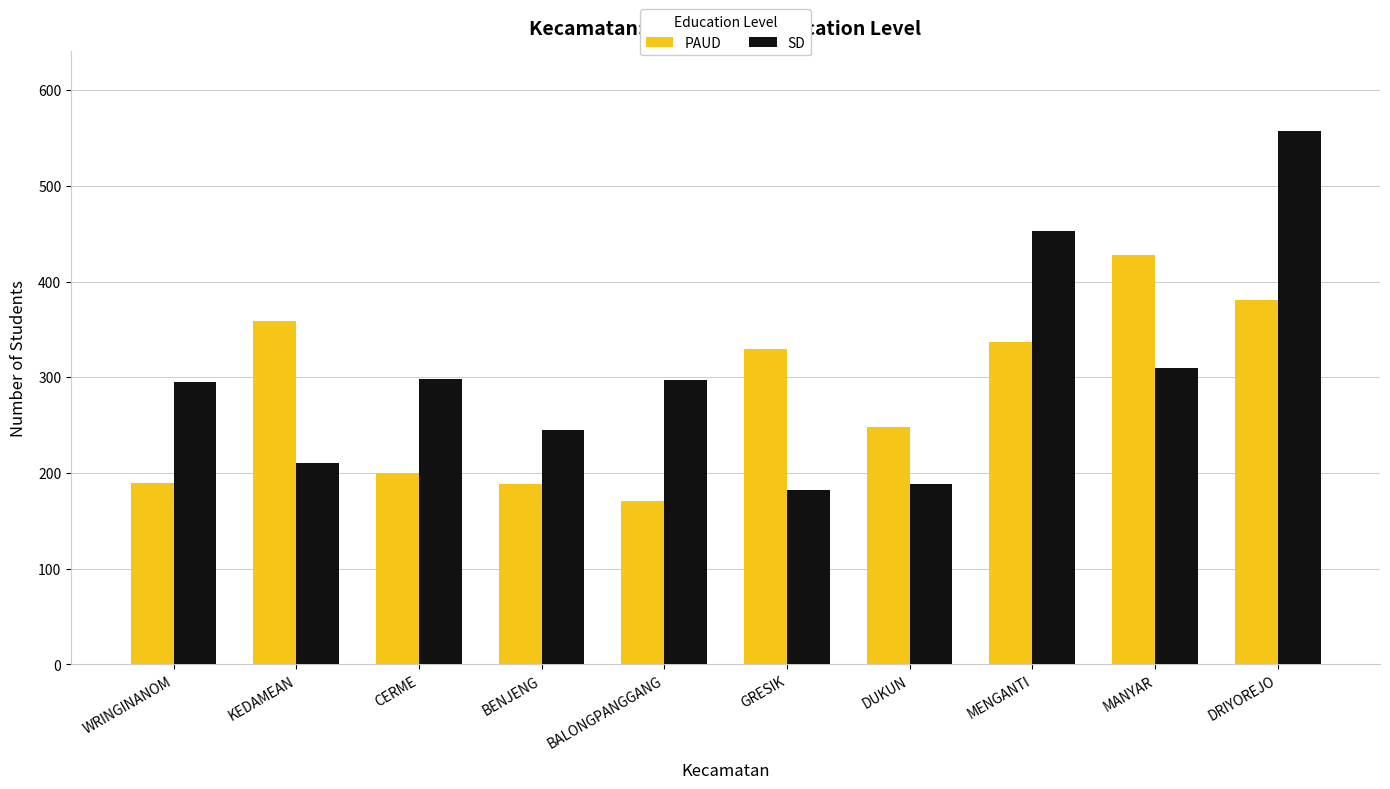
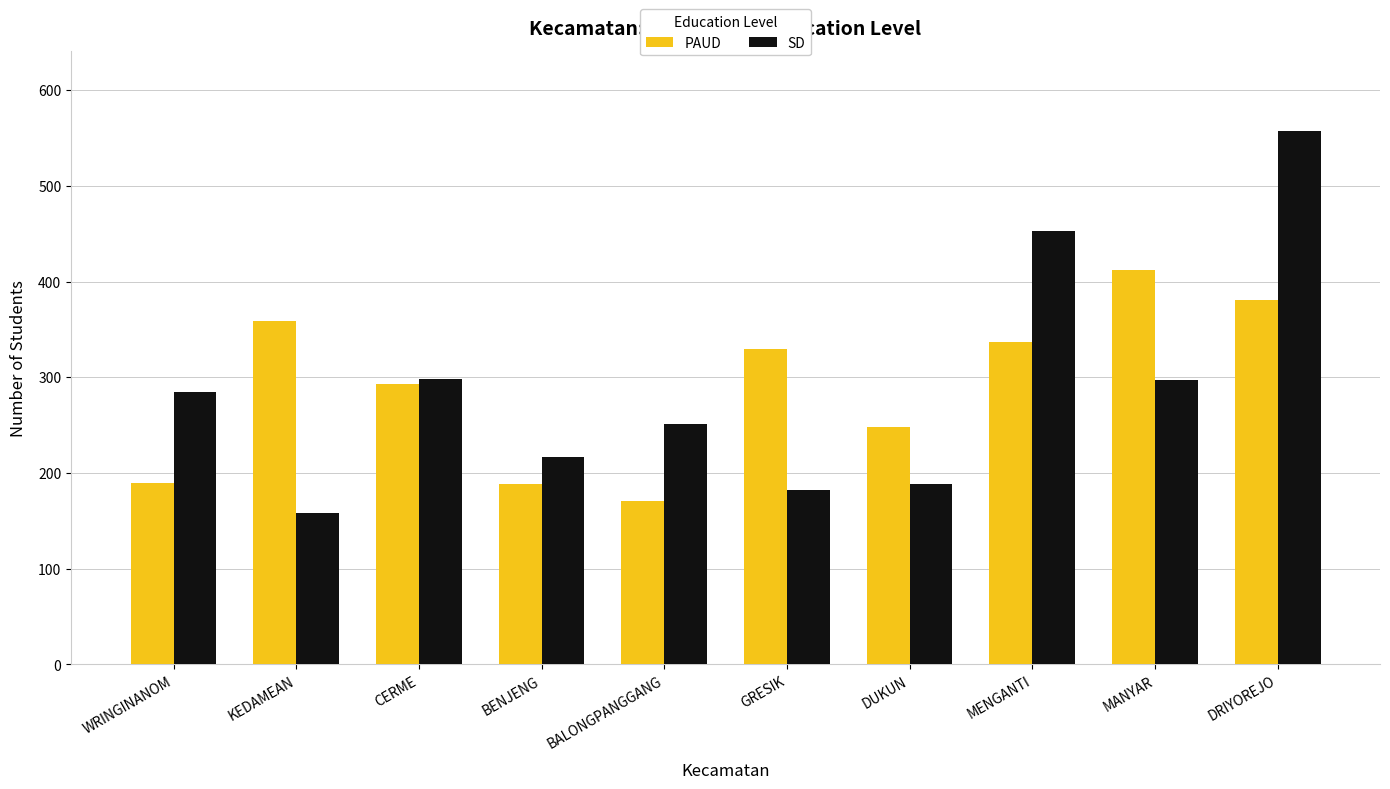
SD, WRINGINANOM: 300 -> 290
SD, KEDAMEAN: 210 -> 160
PAUD, CERME: 200 -> 290
SD, BENJENG: 250 -> 220
SD, BALONGPANGGANG: 300 -> 250
PAUD, MANYAR: 430 -> 410
SD, MANYAR: 310 -> 300
